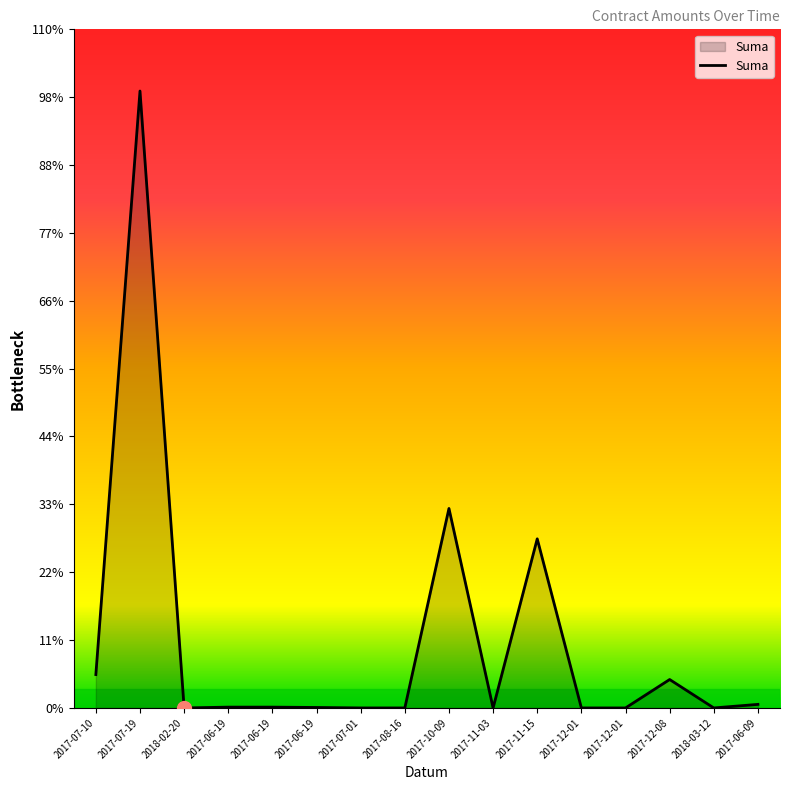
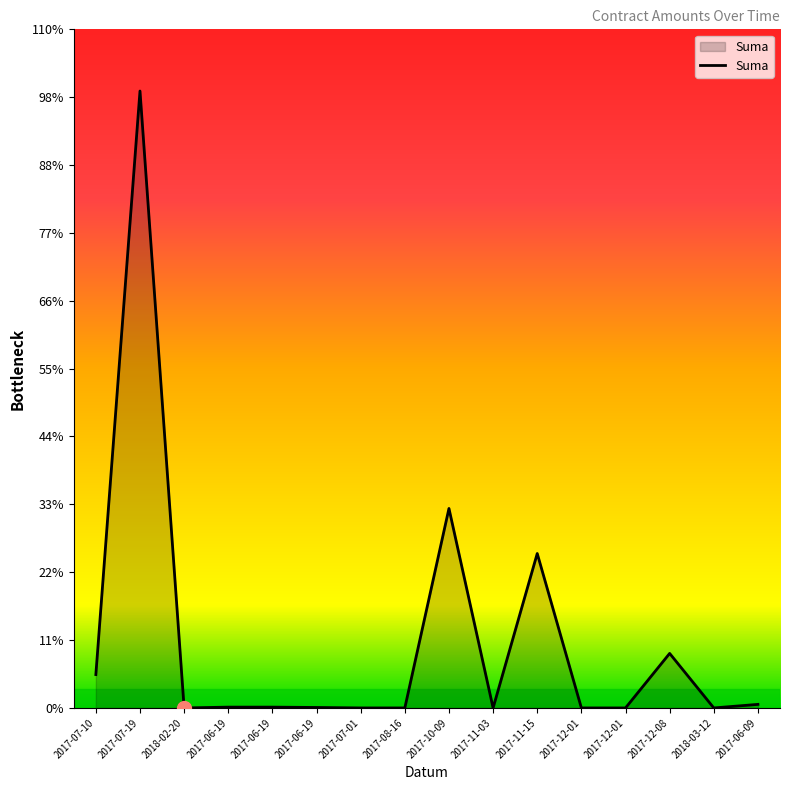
Suma, 2017-11-15: 27% -> 25%
Suma, 2017-12-08: 5% -> 9%
